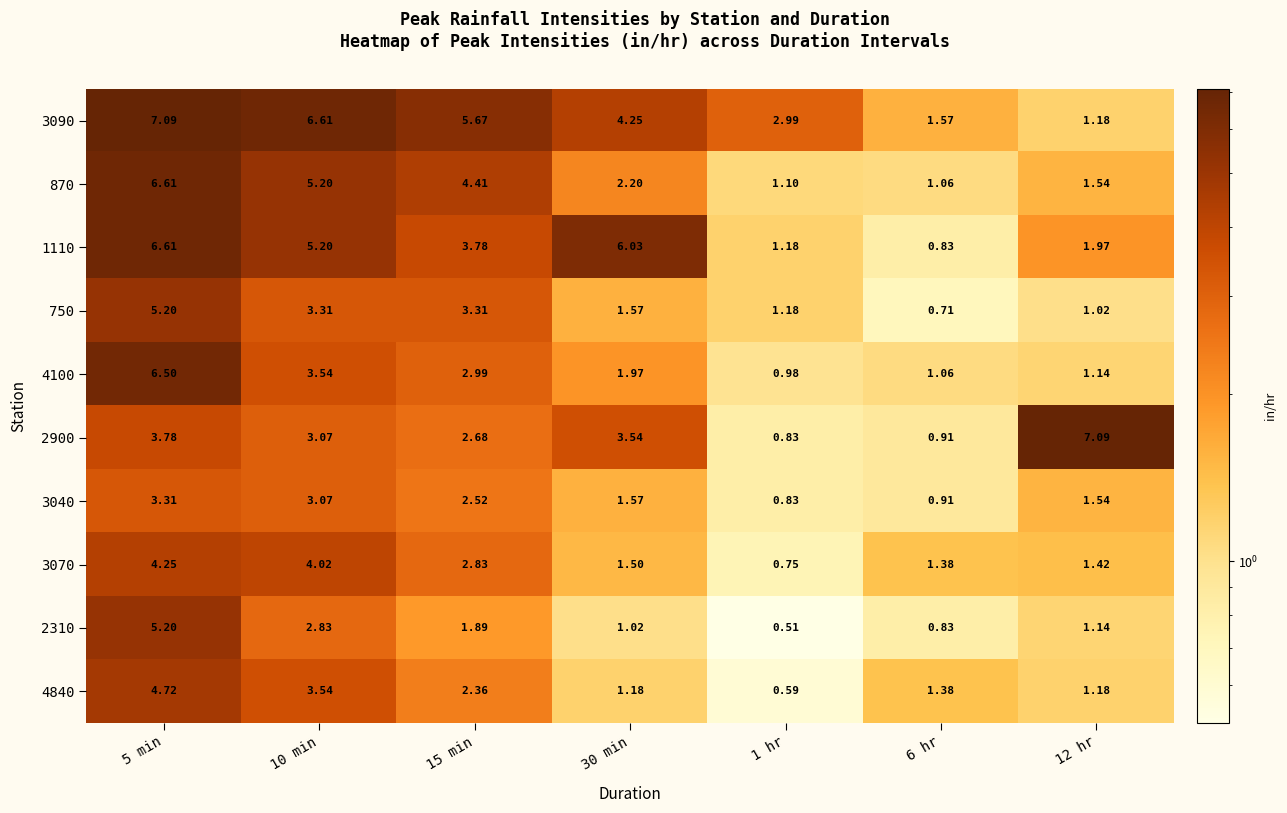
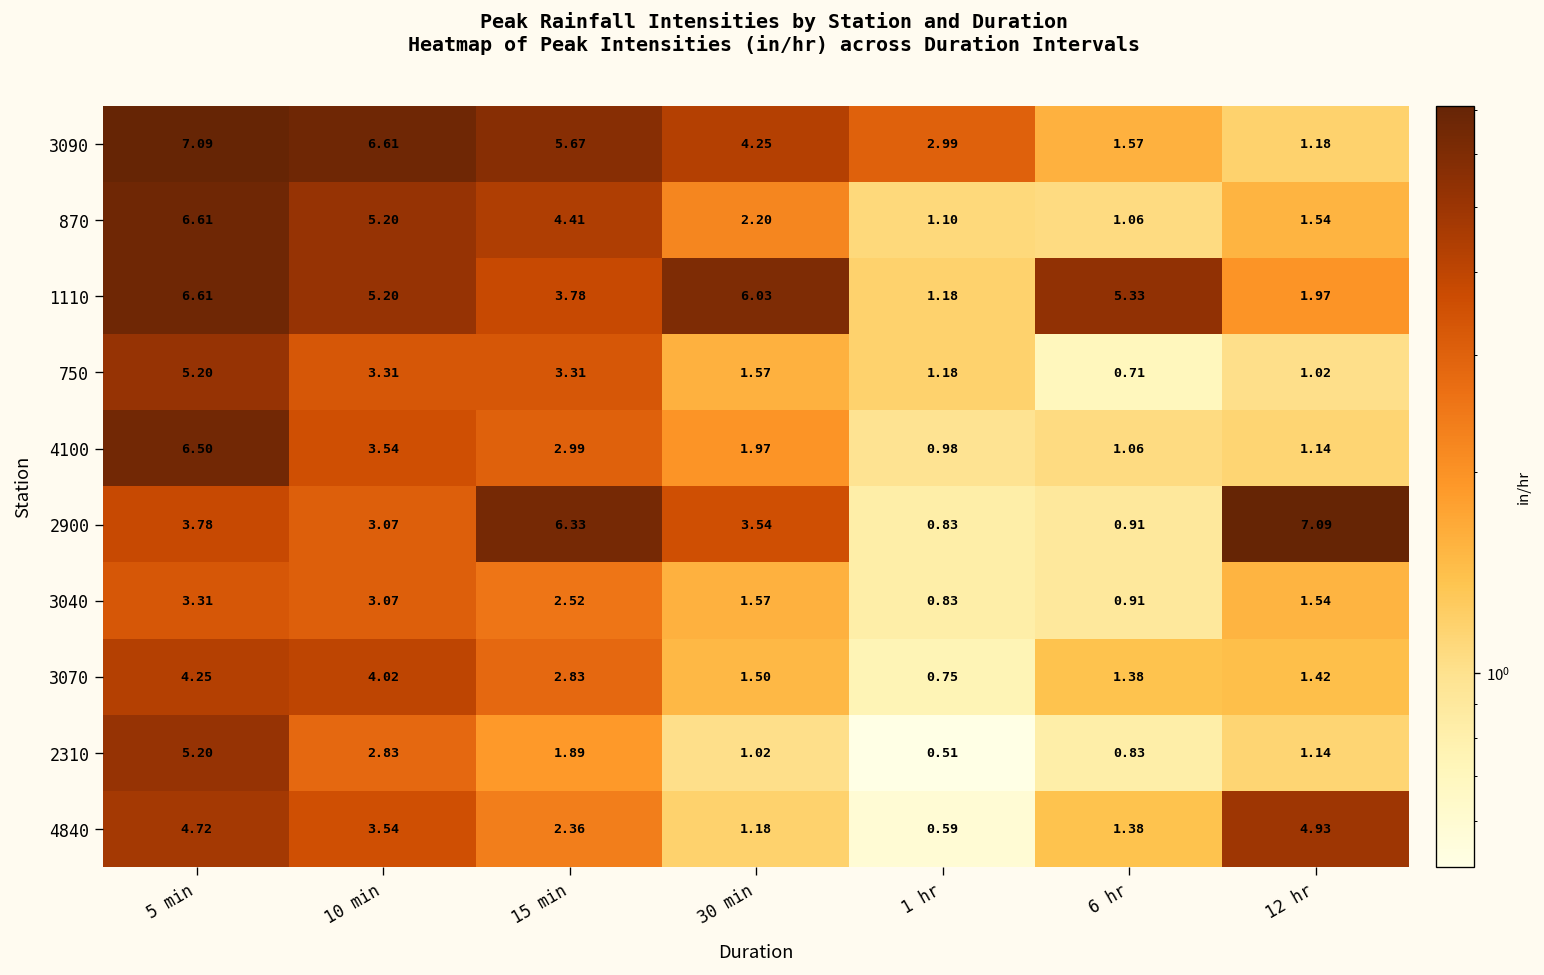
1110, 6 hr: 0.83 -> 5.33
2900, 15 min: 2.68 -> 6.33
4840, 12 hr: 1.18 -> 4.93
